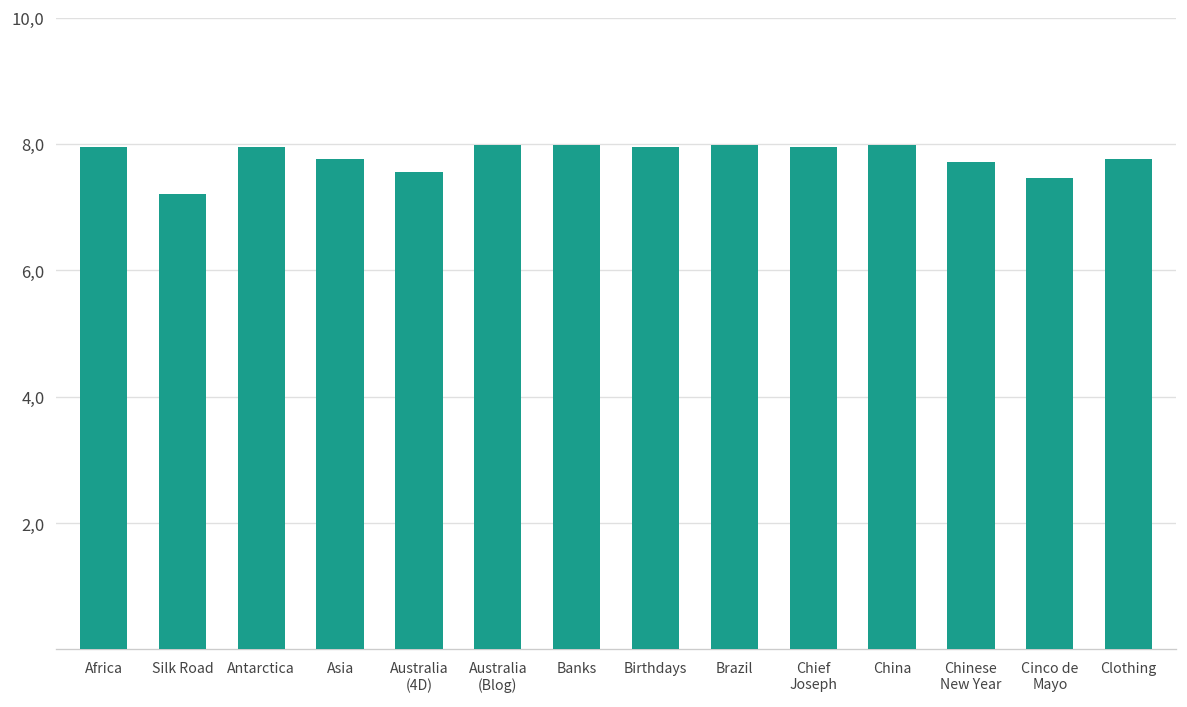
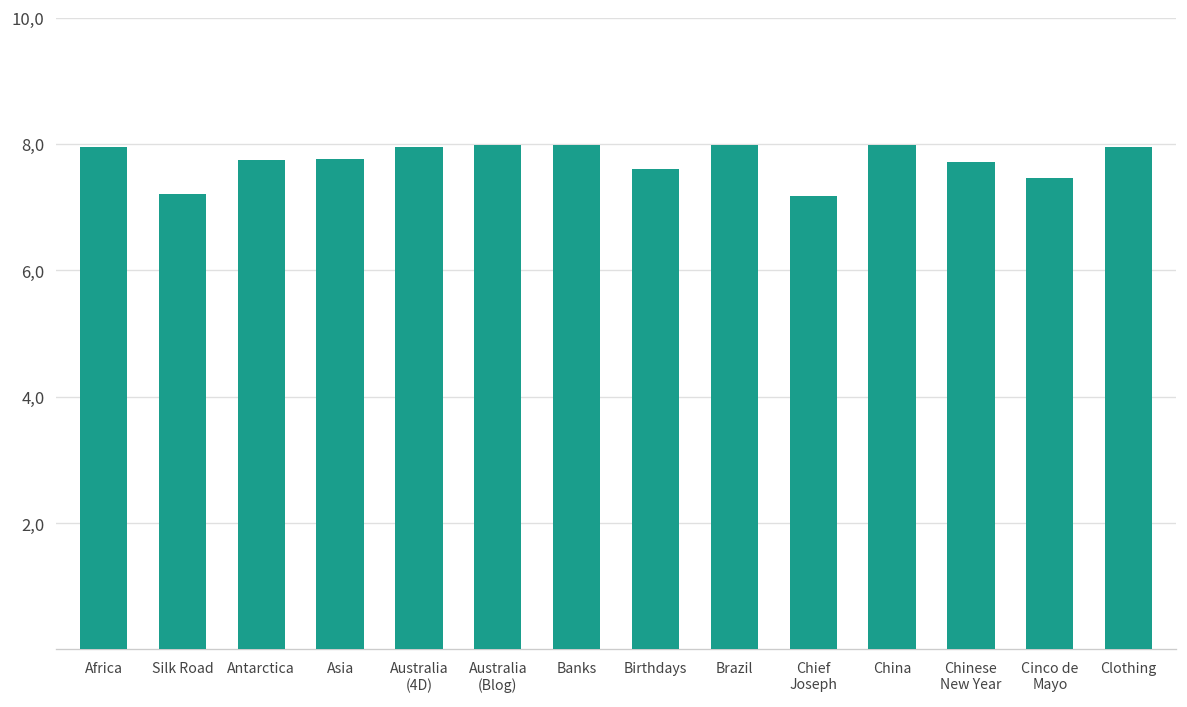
Antarctica: 80 -> 78
Australia (4D): 76 -> 80
Birthdays: 80 -> 76
Chief Joseph: 80 -> 72
Clothing: 78 -> 80
